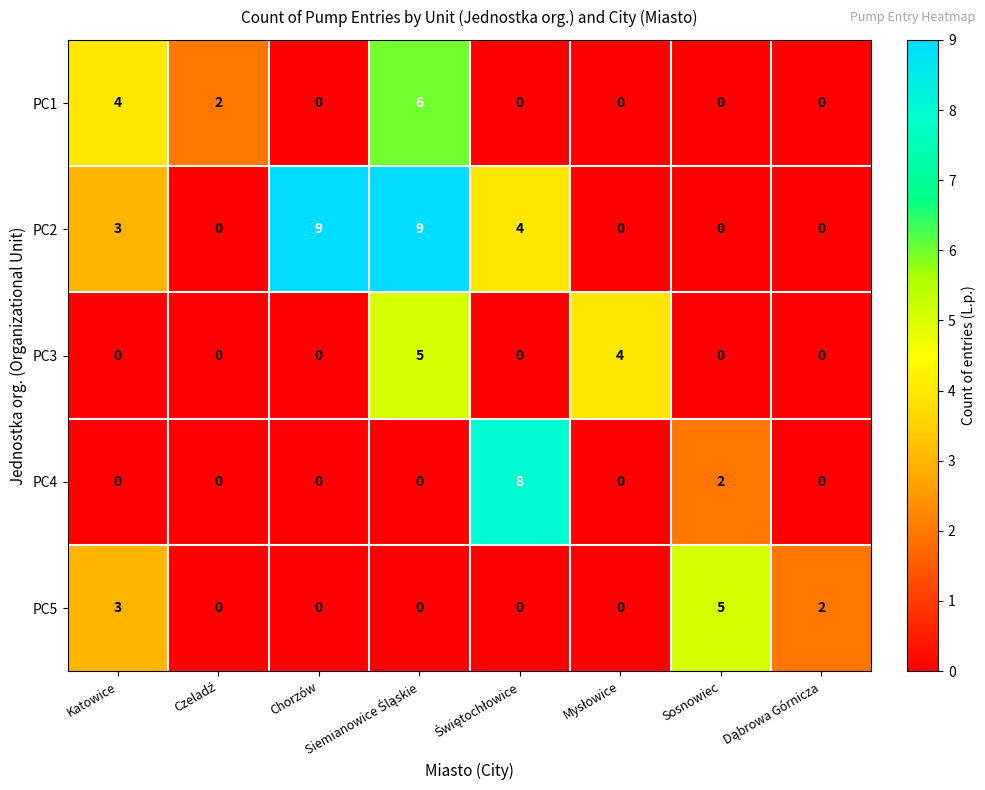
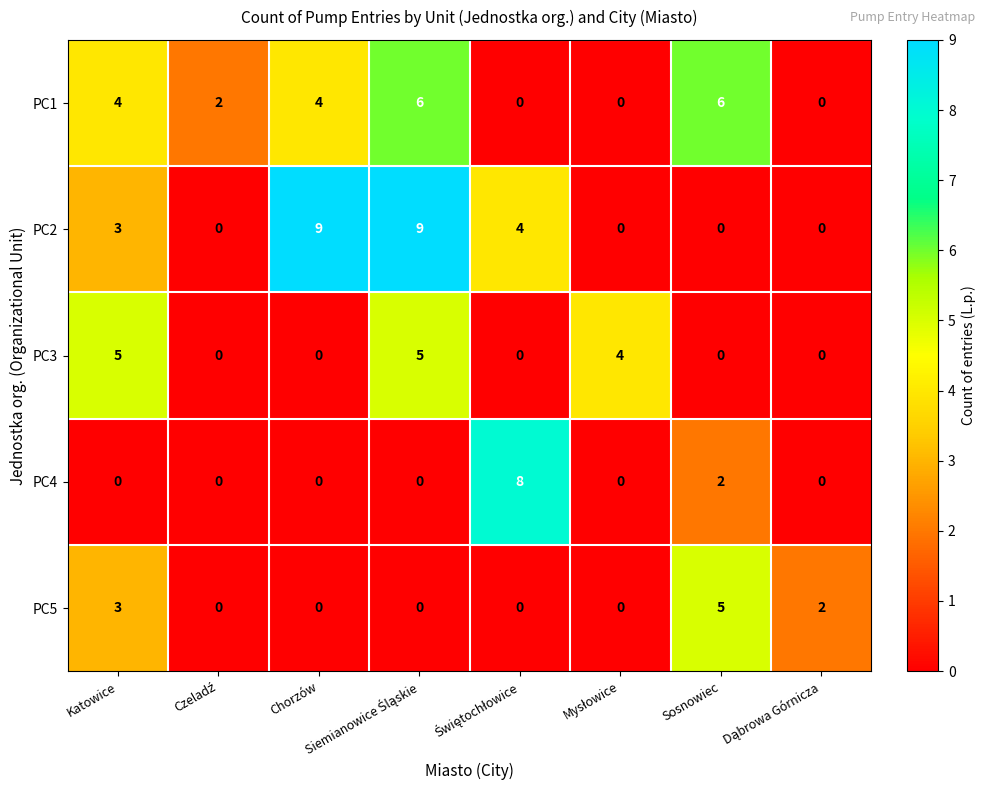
PC1, Chorzów: 0 -> 4
PC1, Sosnowiec: 0 -> 6
PC3, Katowice: 0 -> 5
